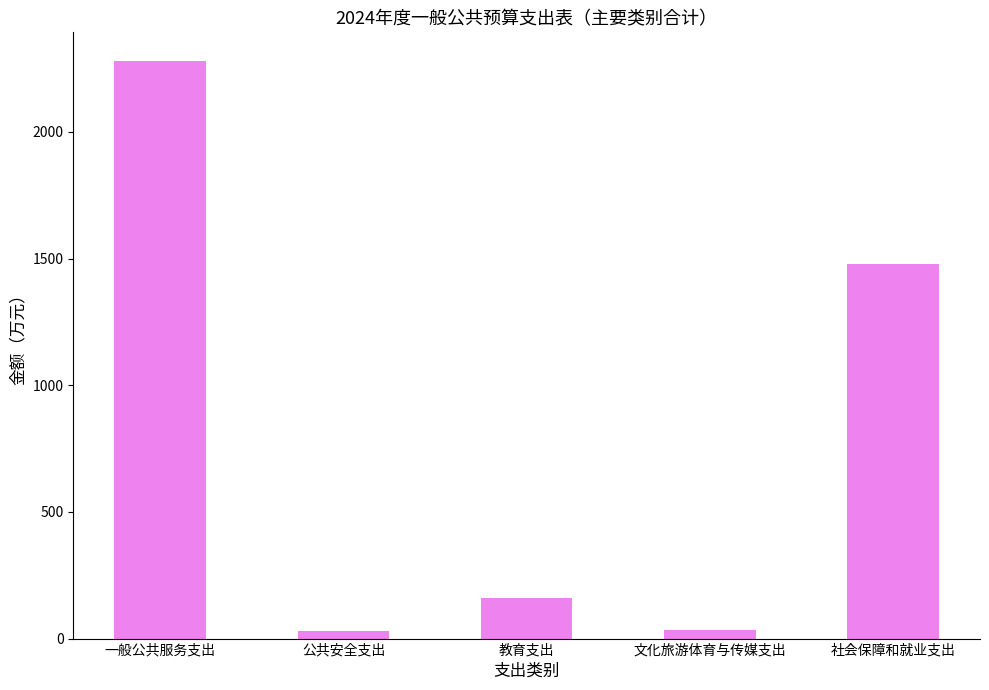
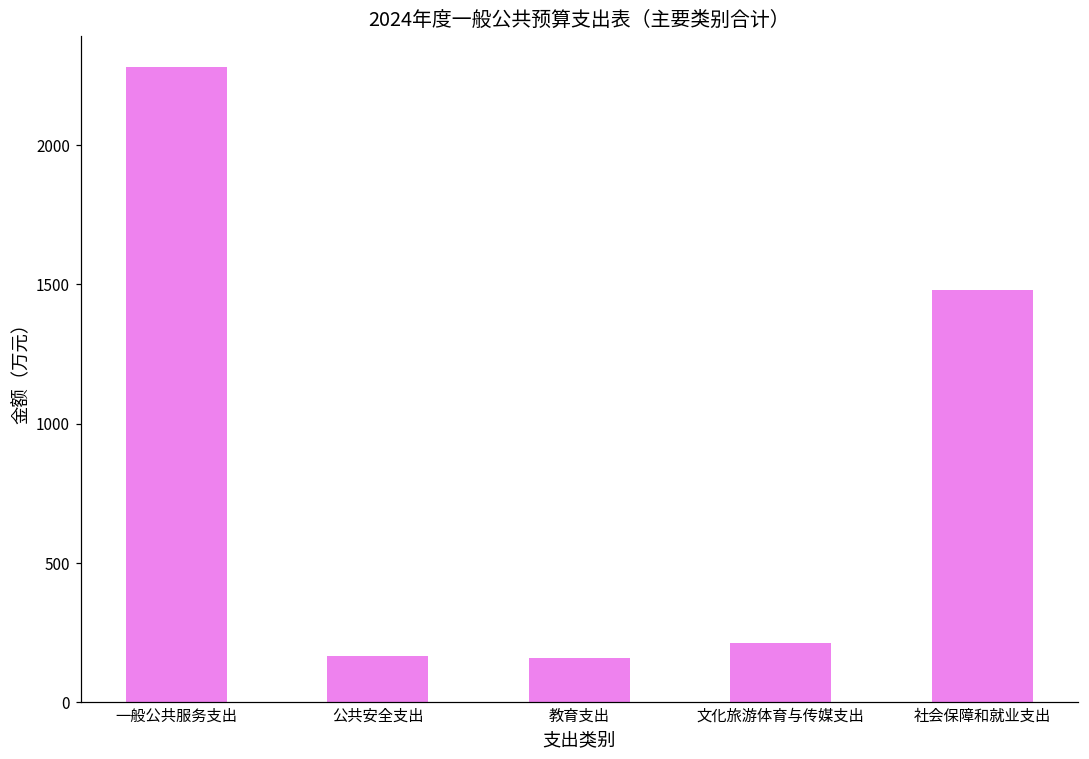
公共安全支出: 30 -> 170
文化旅游体育与传媒支出: 40 -> 210
